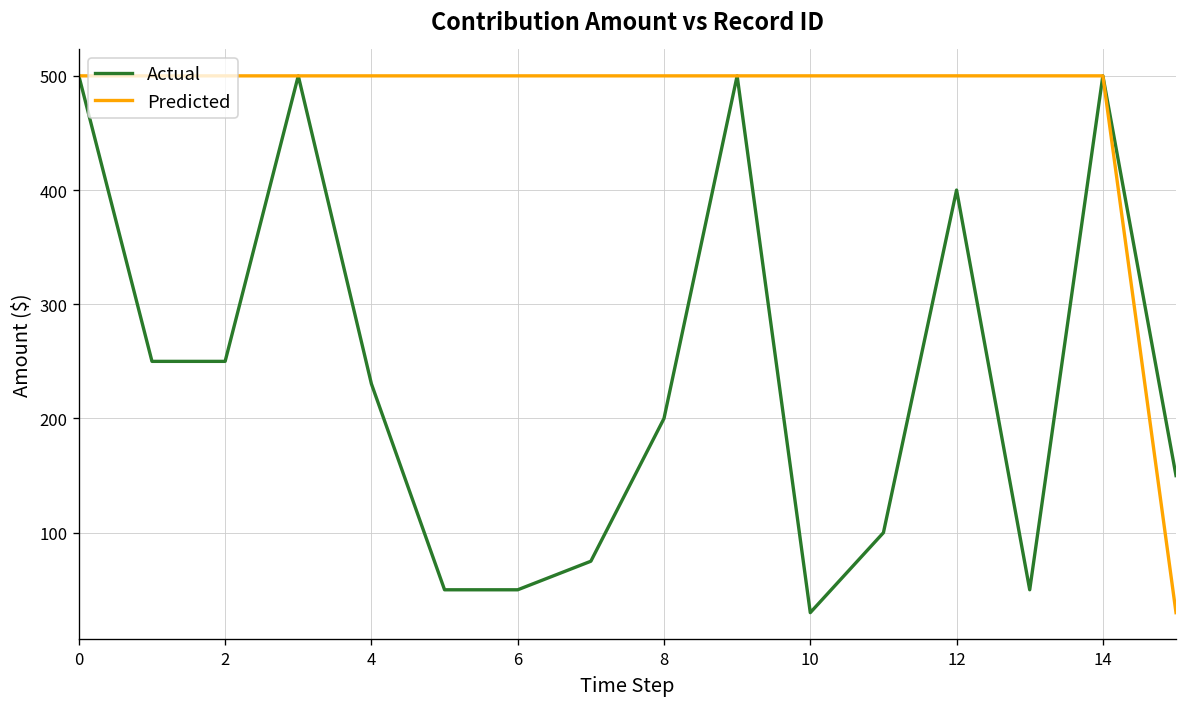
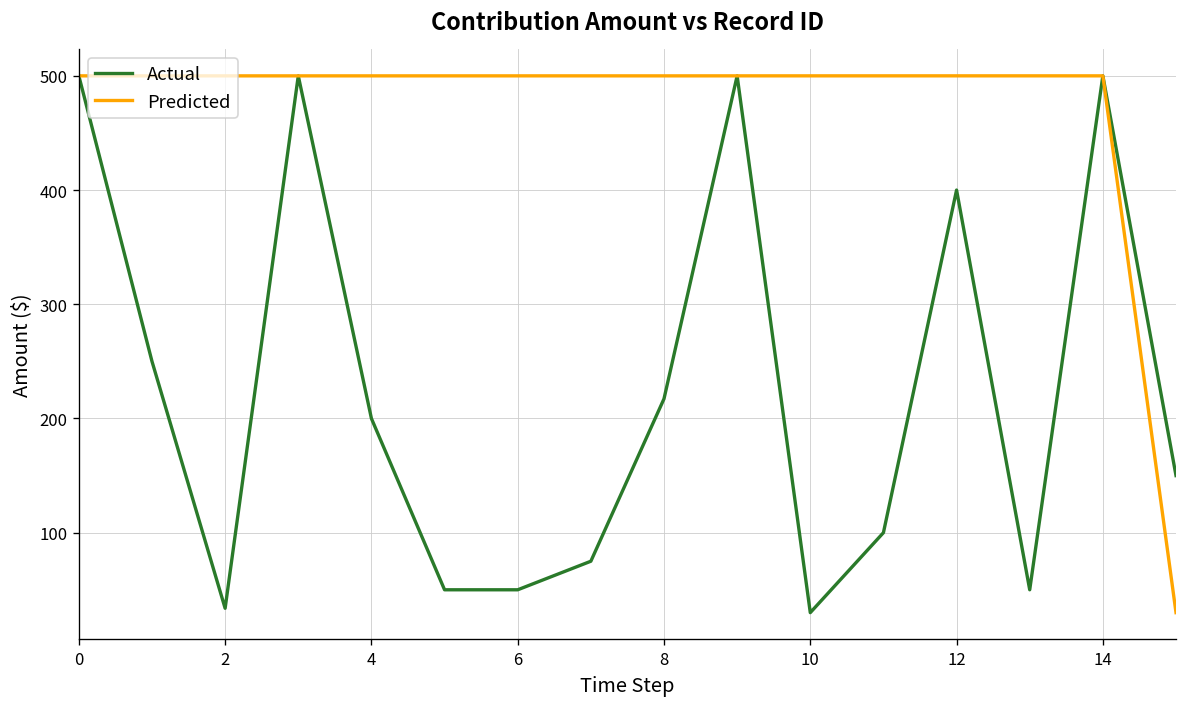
Actual, 2: 250 -> 30
Actual, 4: 230 -> 200
Actual, 8: 200 -> 220
